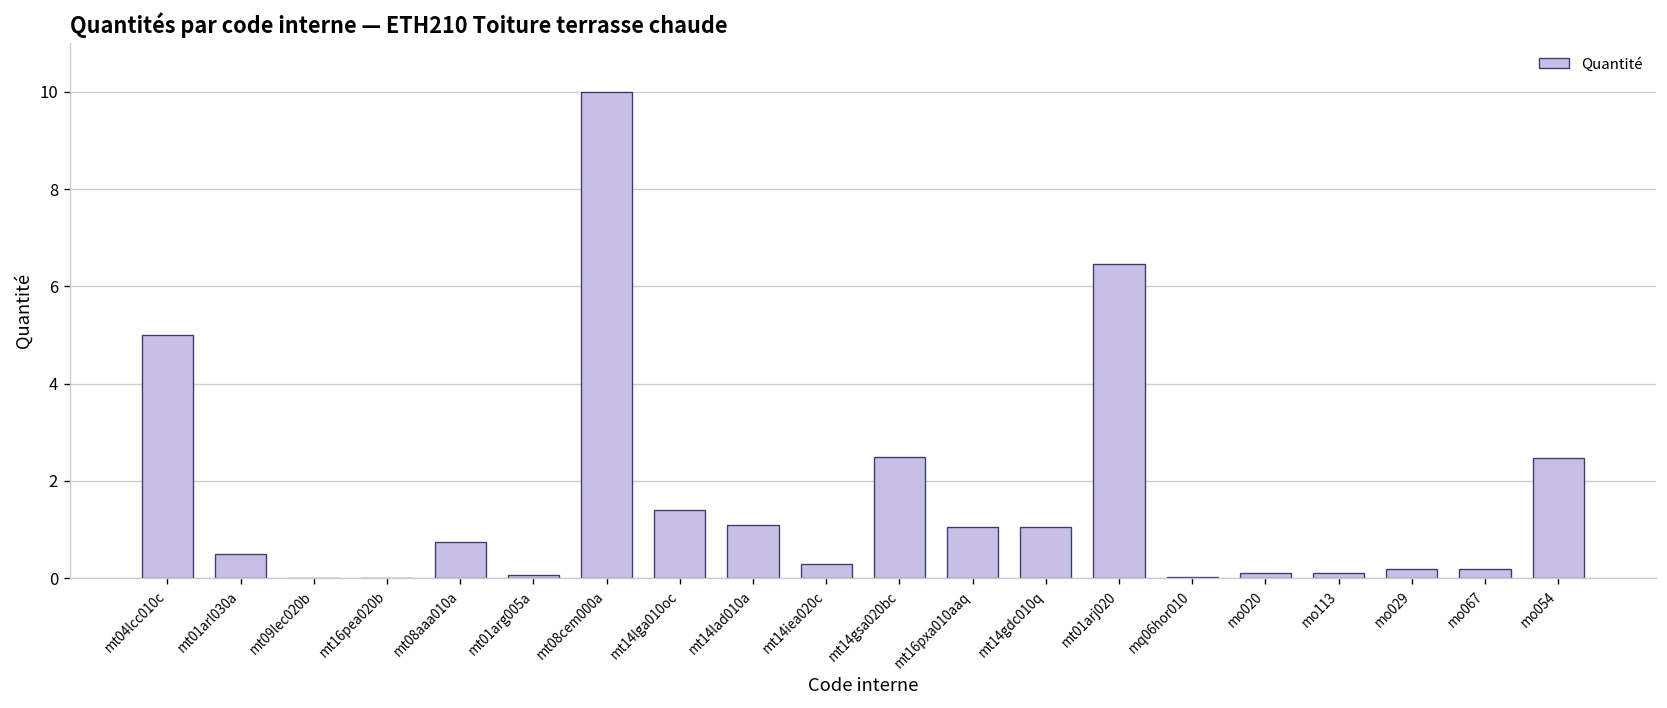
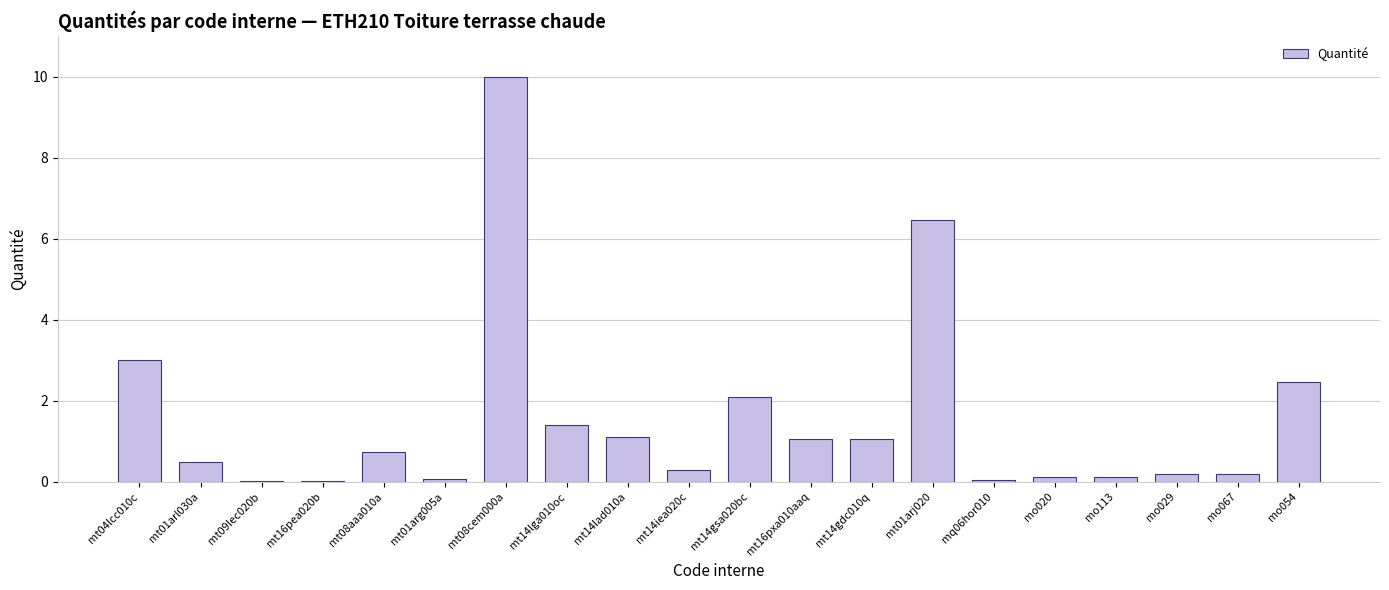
mt04lcc010c: 5 -> 3
mt14gsa020bc: 2.5 -> 2.1
